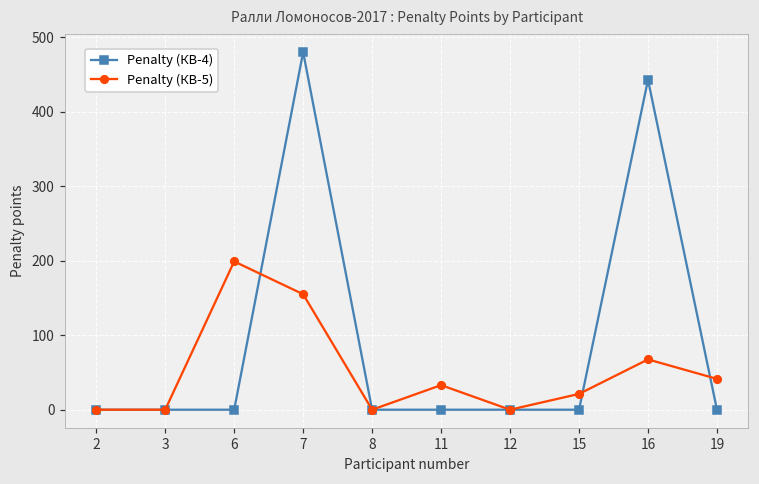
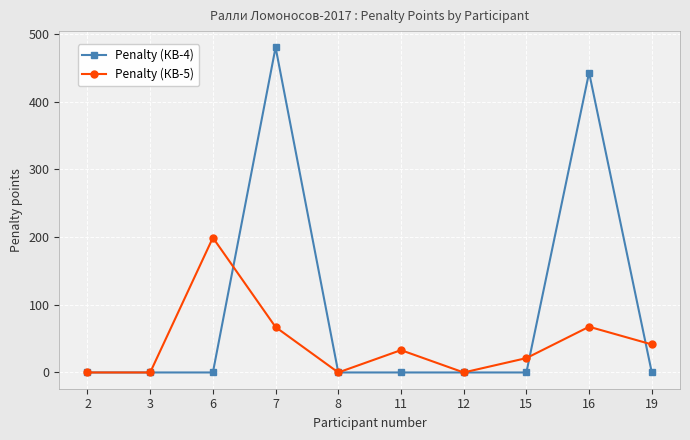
Penalty (КВ-5), 7: 160 -> 70
